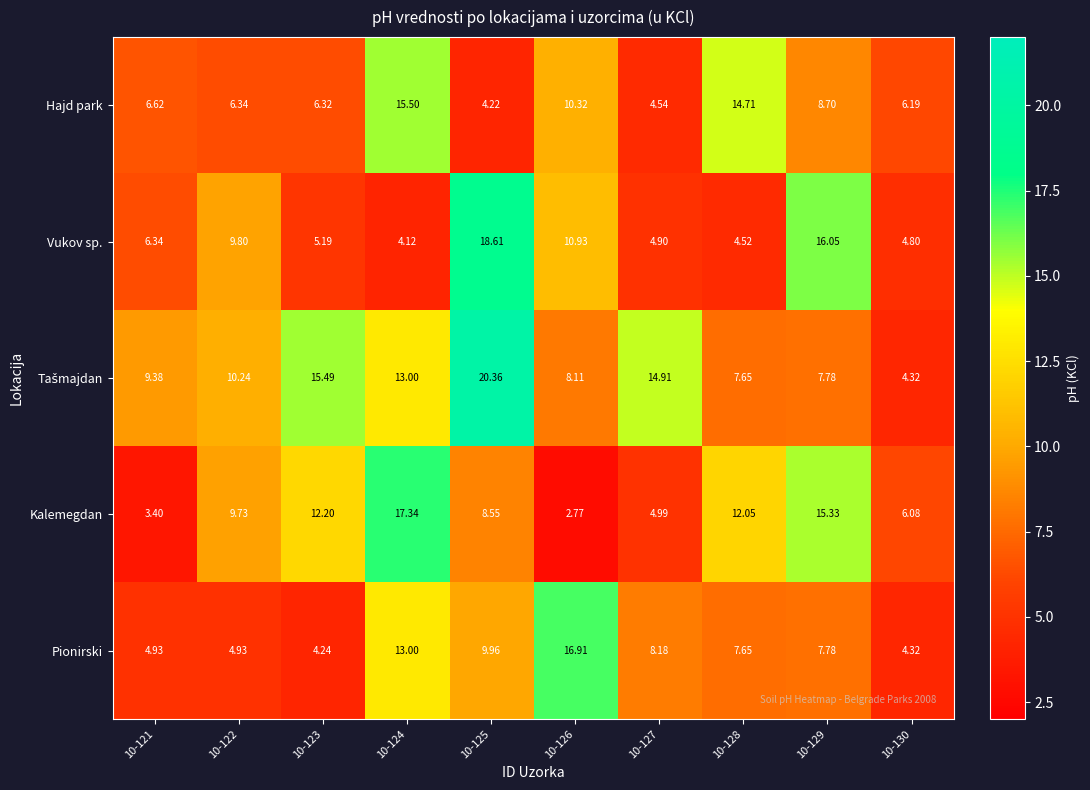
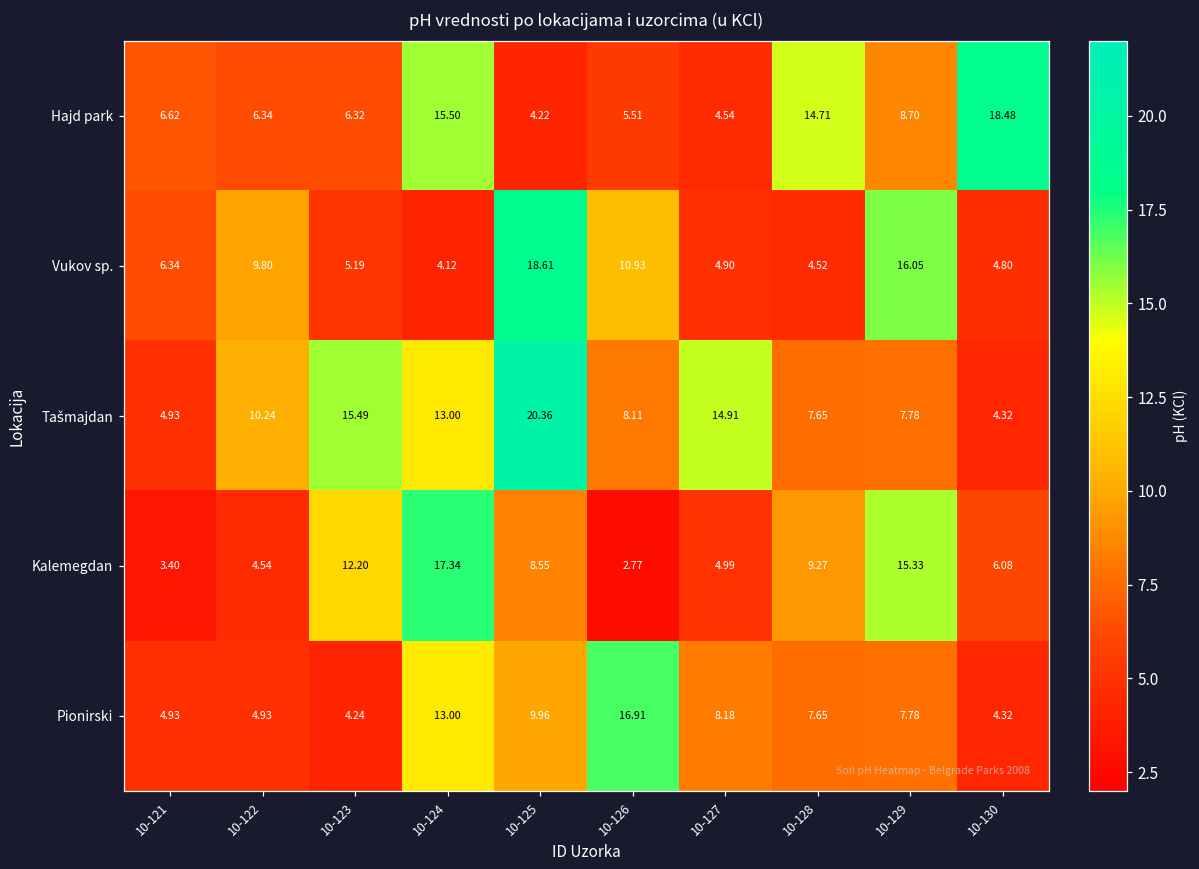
Hajd park, 10-126: 10.32 -> 5.51
Hajd park, 10-130: 6.19 -> 18.48
Tašmajdan, 10-121: 9.38 -> 4.93
Kalemegdan, 10-122: 9.73 -> 4.54
Kalemegdan, 10-128: 12.05 -> 9.27
